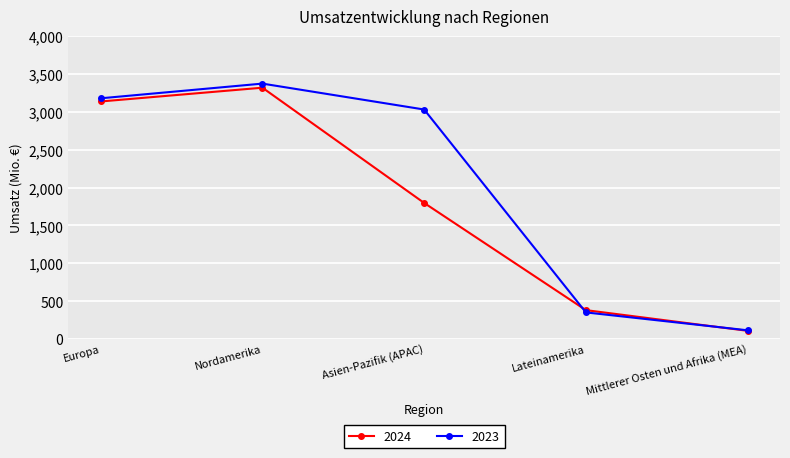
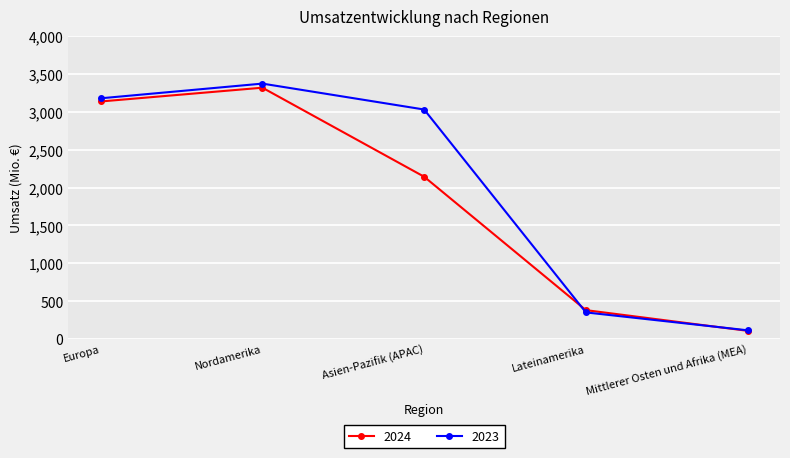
2024, Asien-Pazifik (APAC): 1,800 -> 2,100
